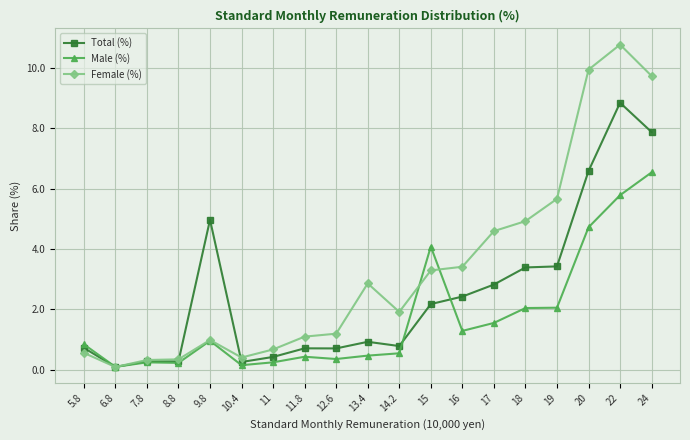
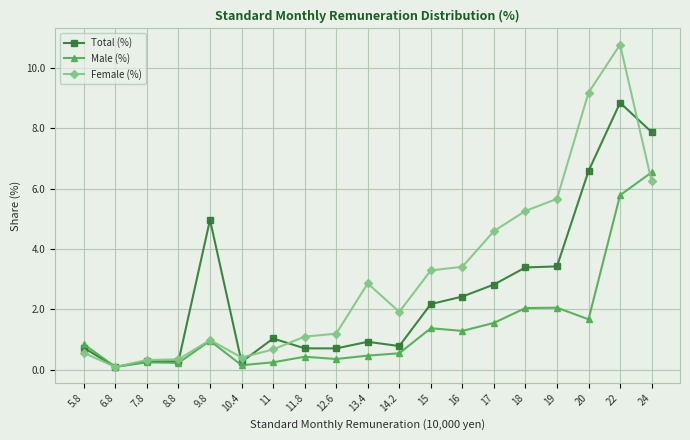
Total (%), 11: 0.4 -> 1.0
Male (%), 15: 4.1 -> 1.4
Female (%), 18: 4.9 -> 5.3
Male (%), 20: 4.7 -> 1.7
Female (%), 20: 9.9 -> 9.2
Female (%), 24: 9.7 -> 6.2
